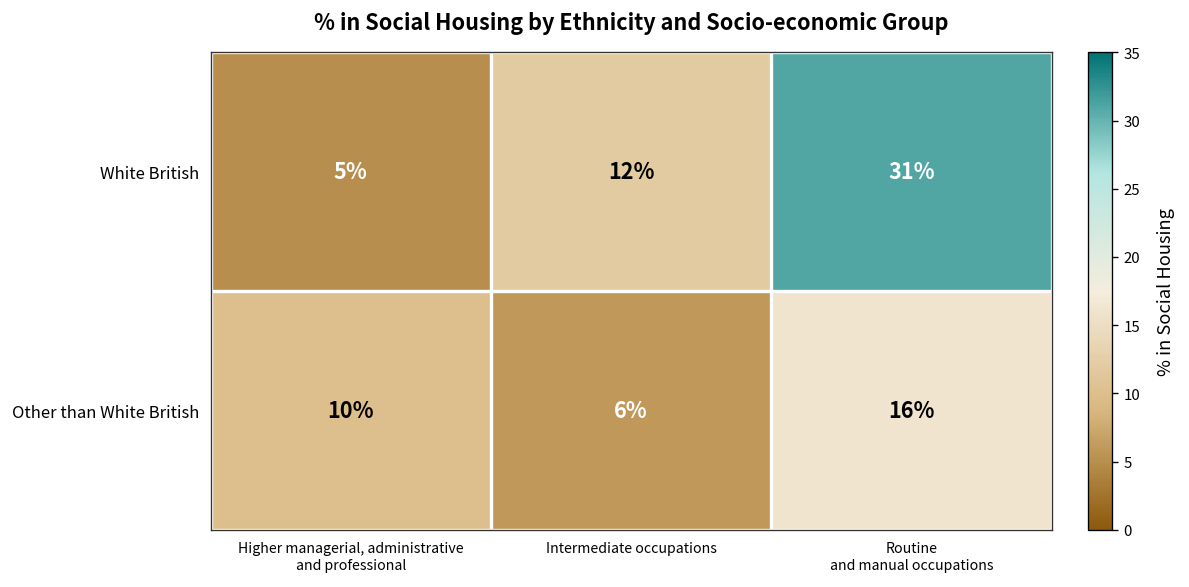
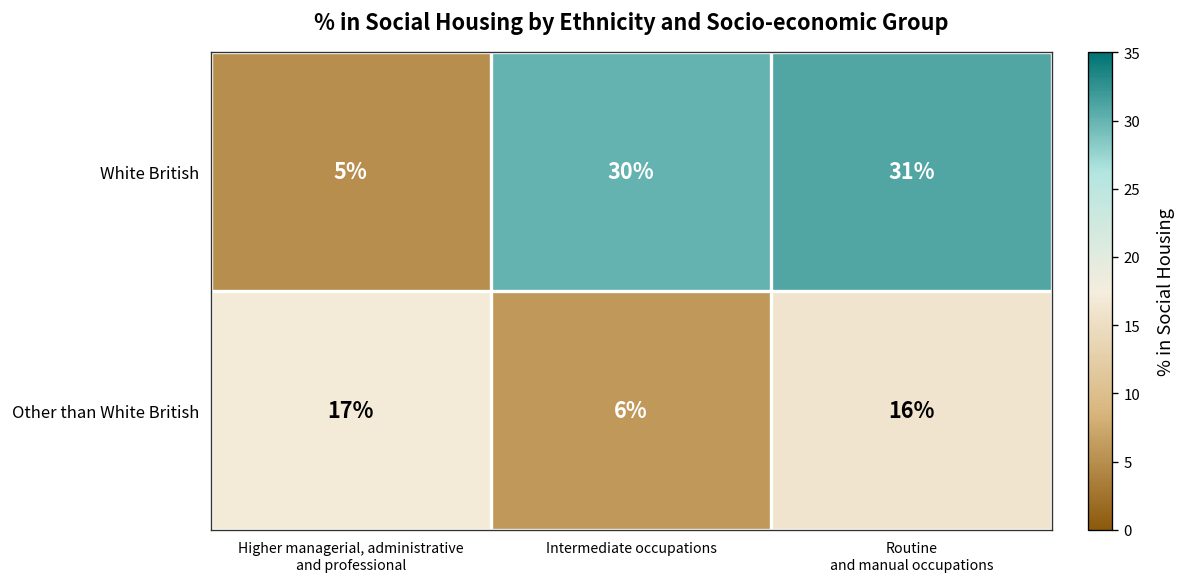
White British, Intermediate occupations: 12% -> 30%
Other than White British, Higher managerial, administrative and professional: 10% -> 17%
